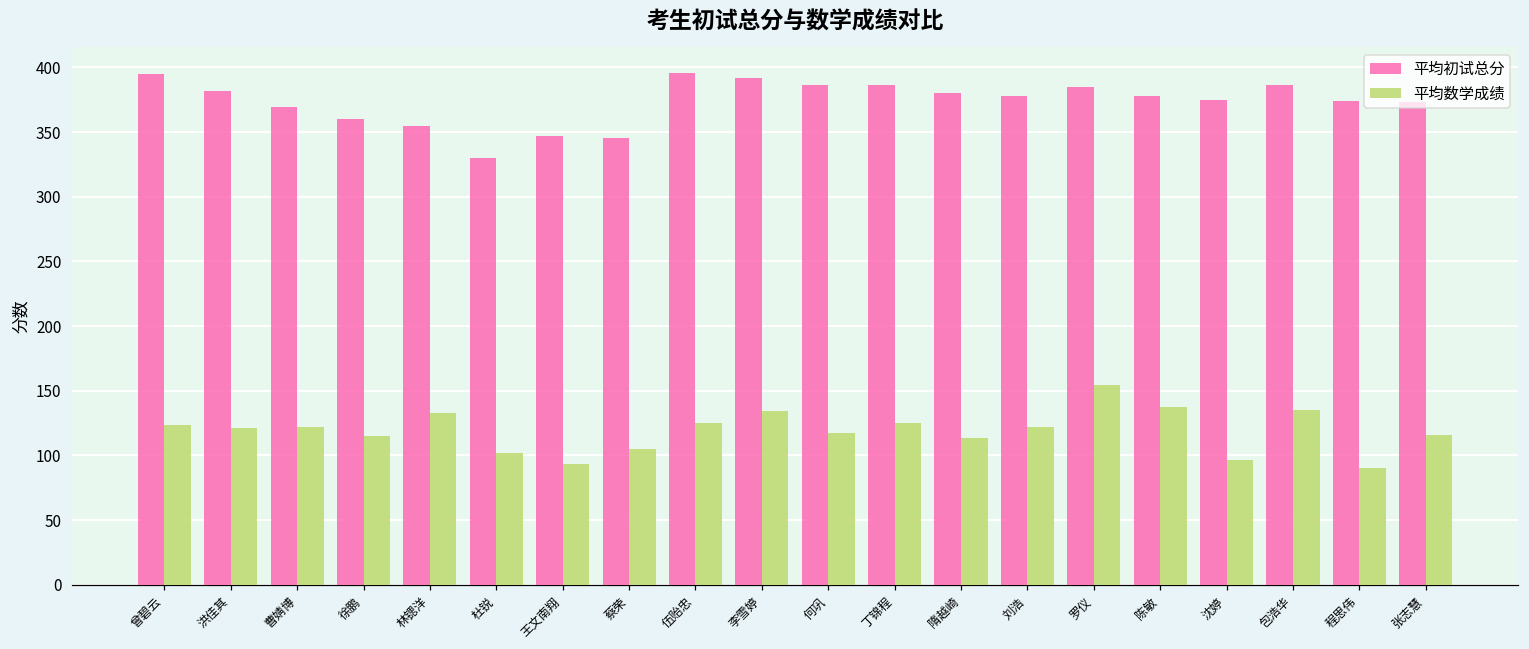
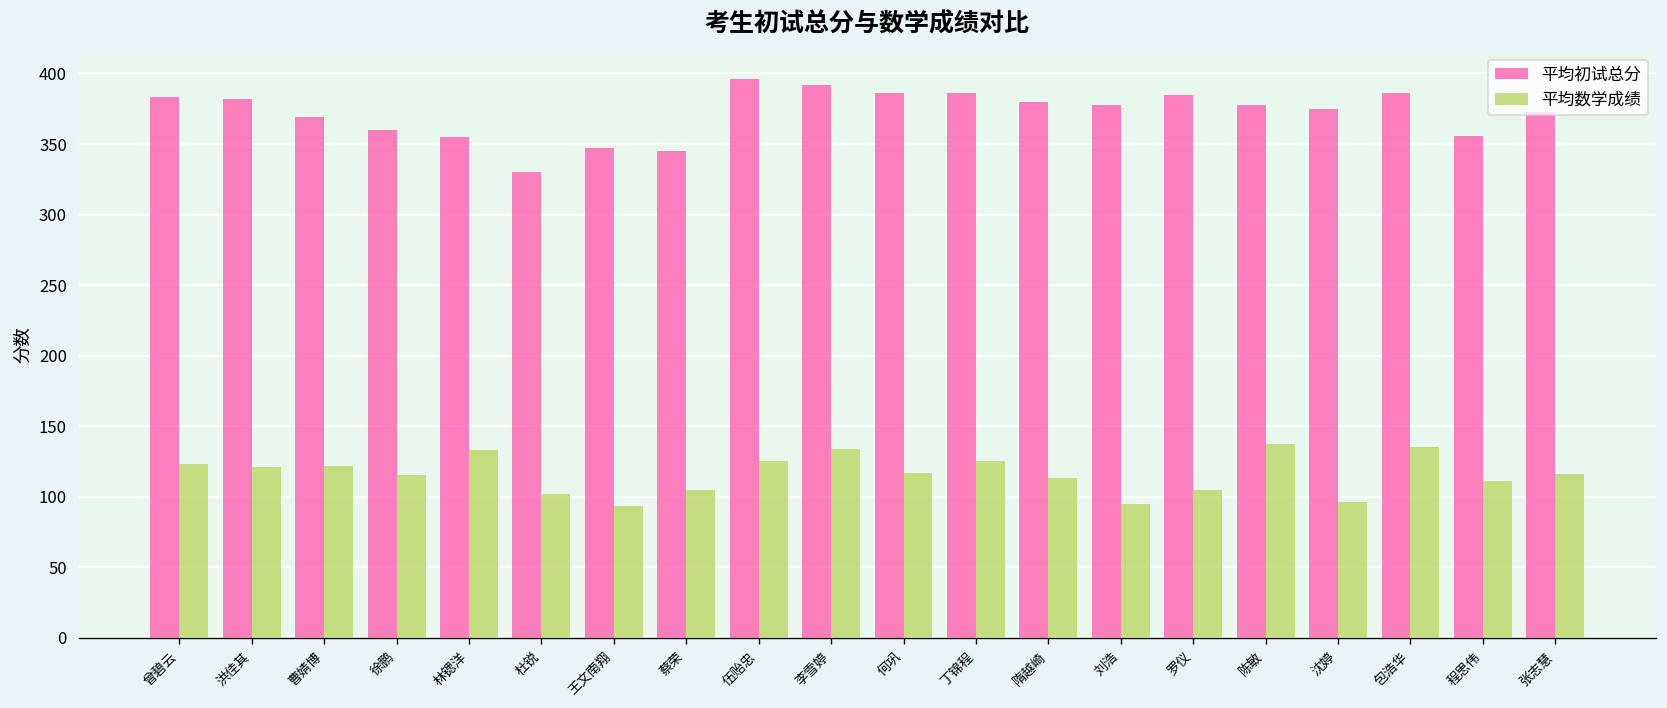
平均初试总分, 曾碧云: 395 -> 383
平均数学成绩, 刘浩: 122 -> 95
平均数学成绩, 罗仪: 154 -> 105
平均初试总分, 程思伟: 374 -> 356
平均数学成绩, 程思伟: 90 -> 111
